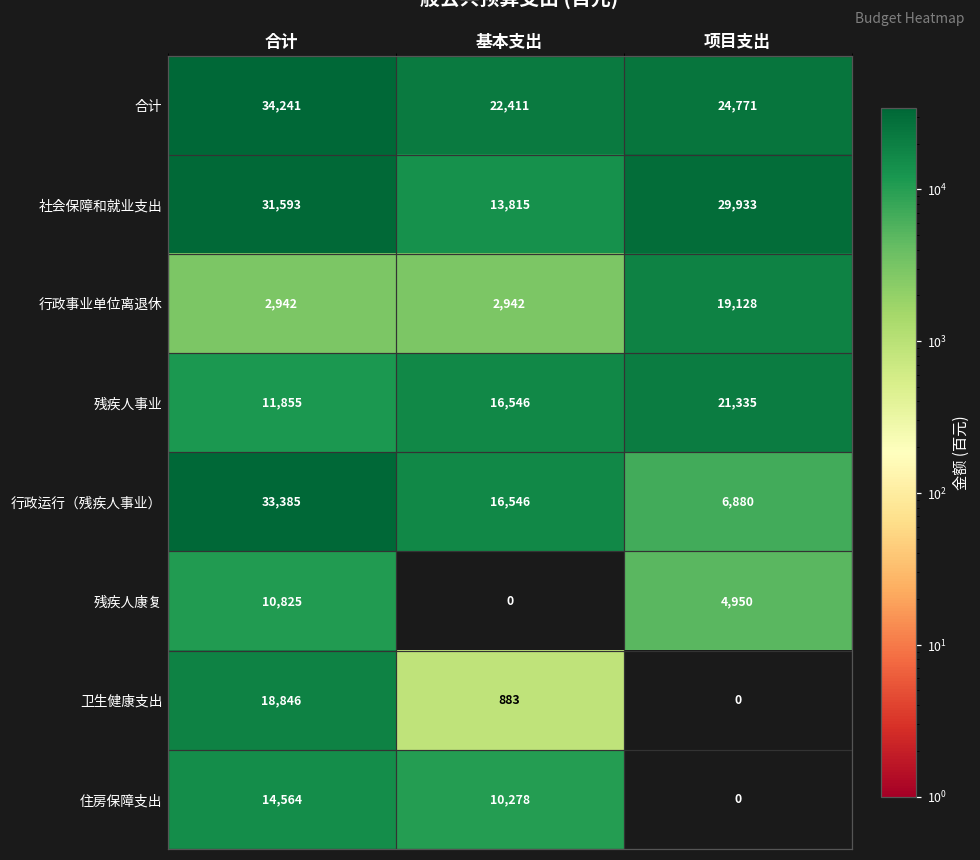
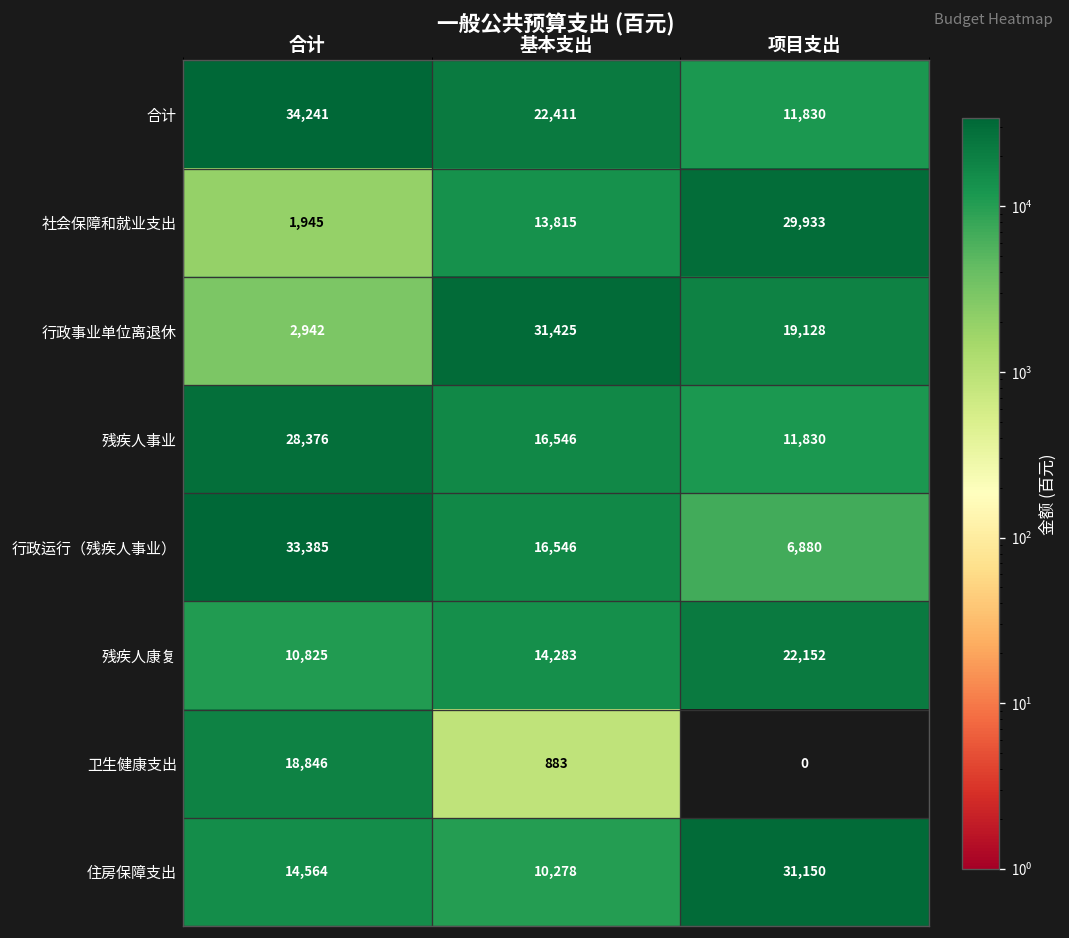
合计, 项目支出: 24,771 -> 11,830
社会保障和就业支出, 合计: 31,593 -> 1,945
行政事业单位离退休, 基本支出: 2,942 -> 31,425
残疾人事业, 合计: 11,855 -> 28,376
残疾人事业, 项目支出: 21,335 -> 11,830
残疾人康复, 基本支出: 0 -> 14,283
残疾人康复, 项目支出: 4,950 -> 22,152
住房保障支出, 项目支出: 0 -> 31,150
